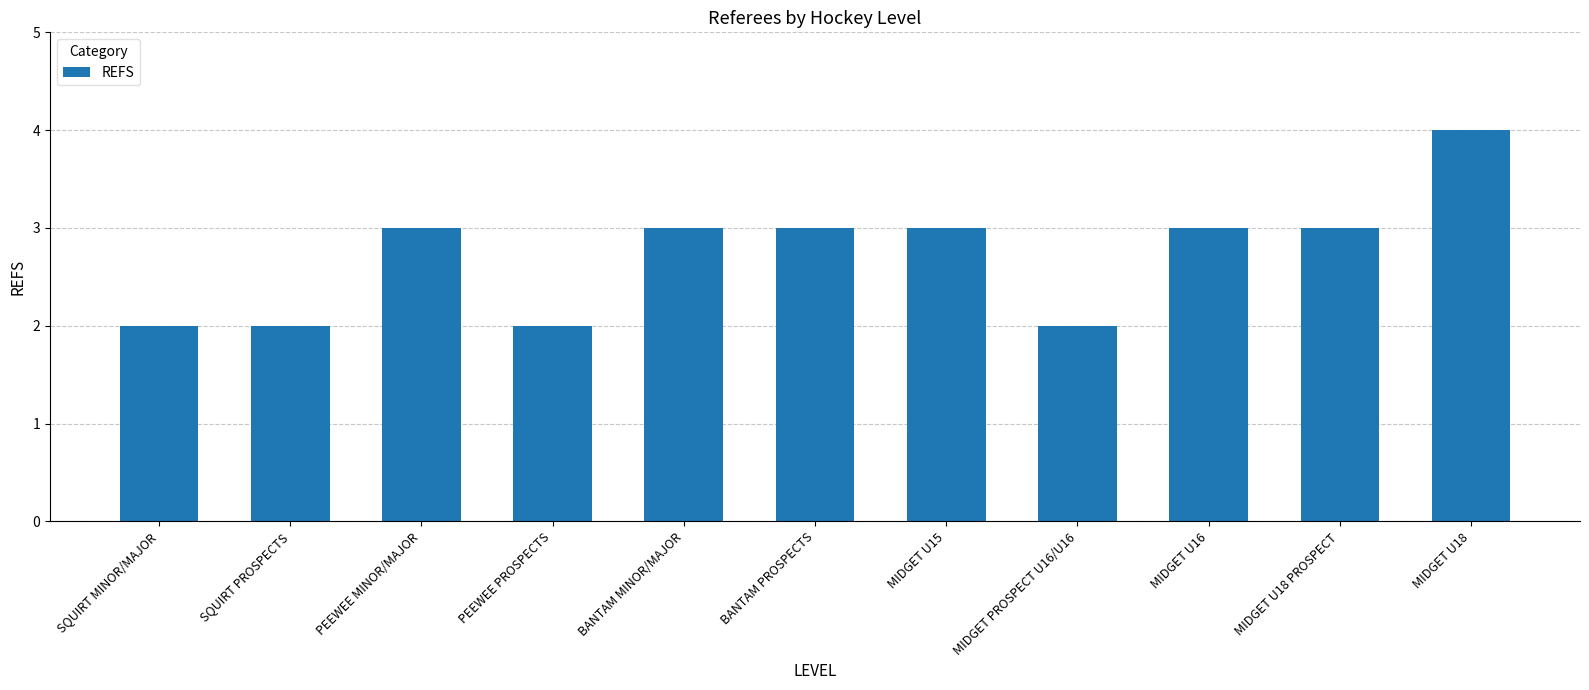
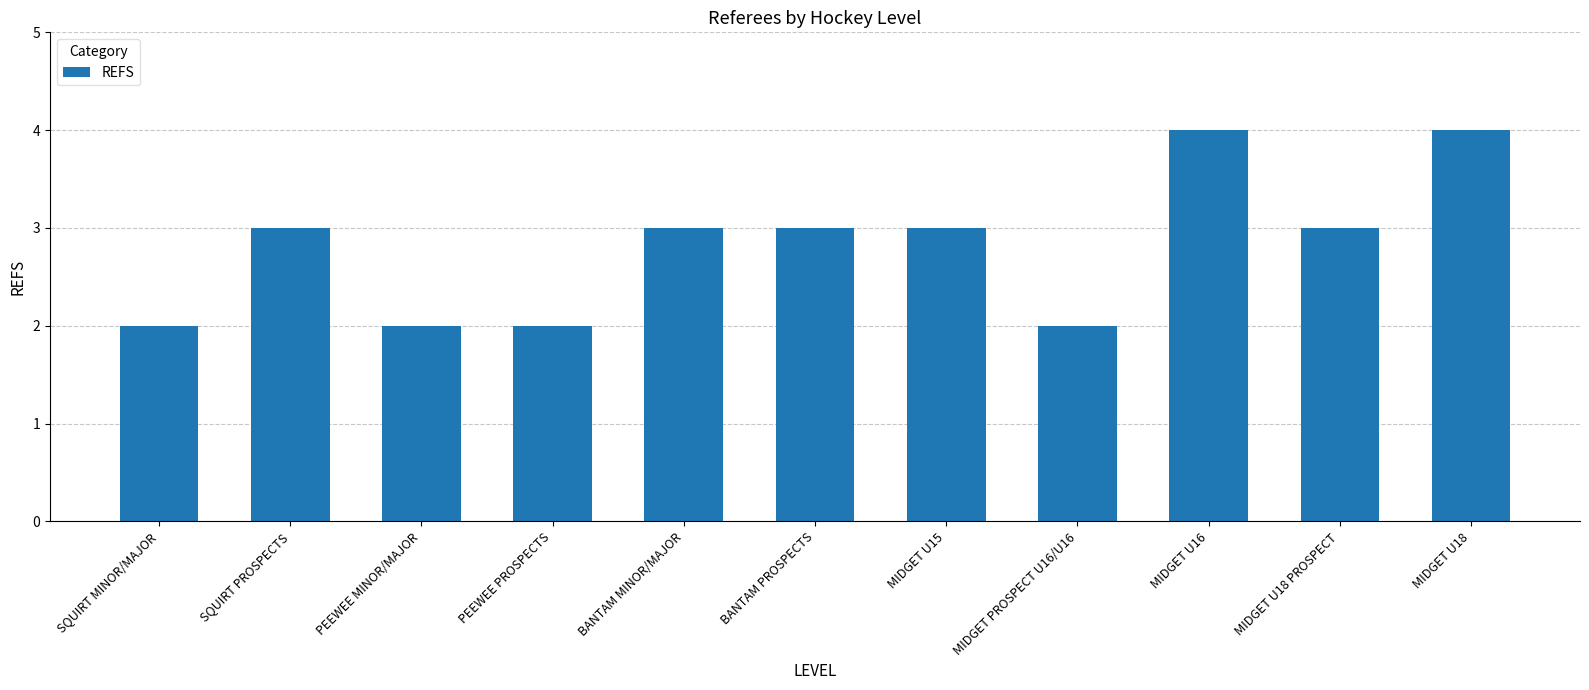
SQUIRT PROSPECTS: 2 -> 3
PEEWEE MINOR/MAJOR: 3 -> 2
MIDGET U16: 3 -> 4
